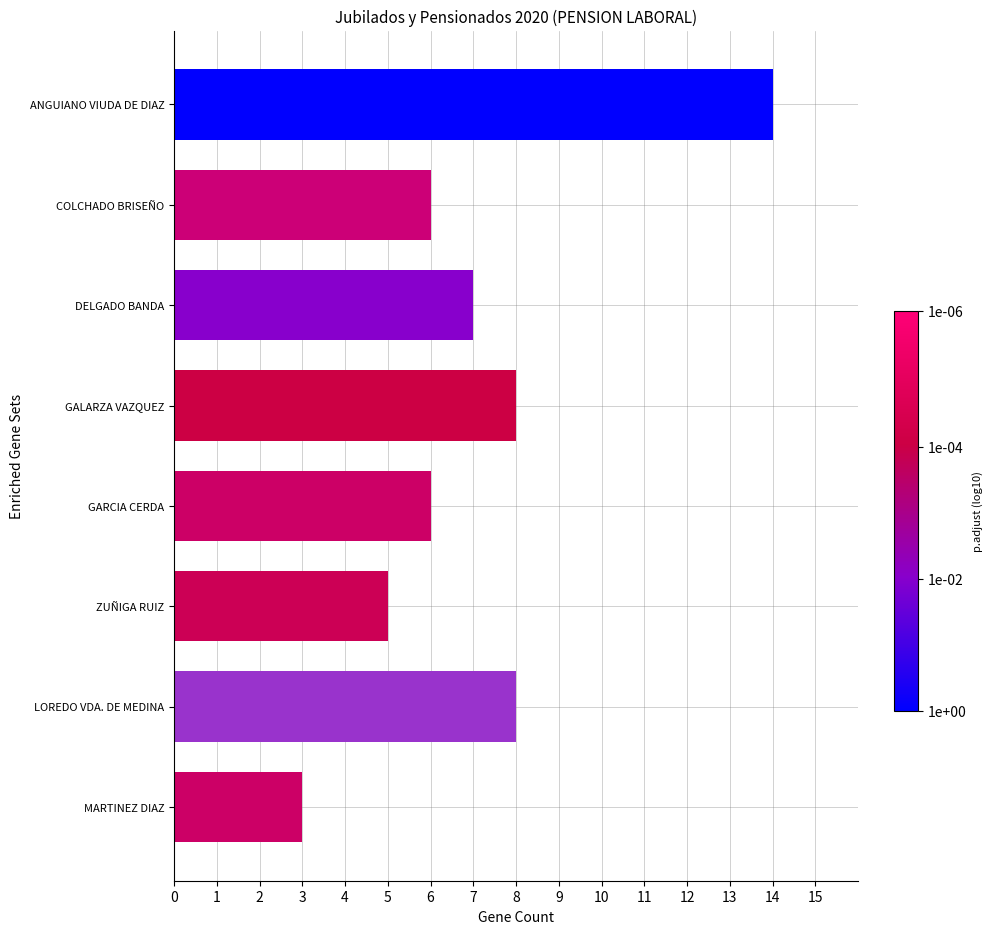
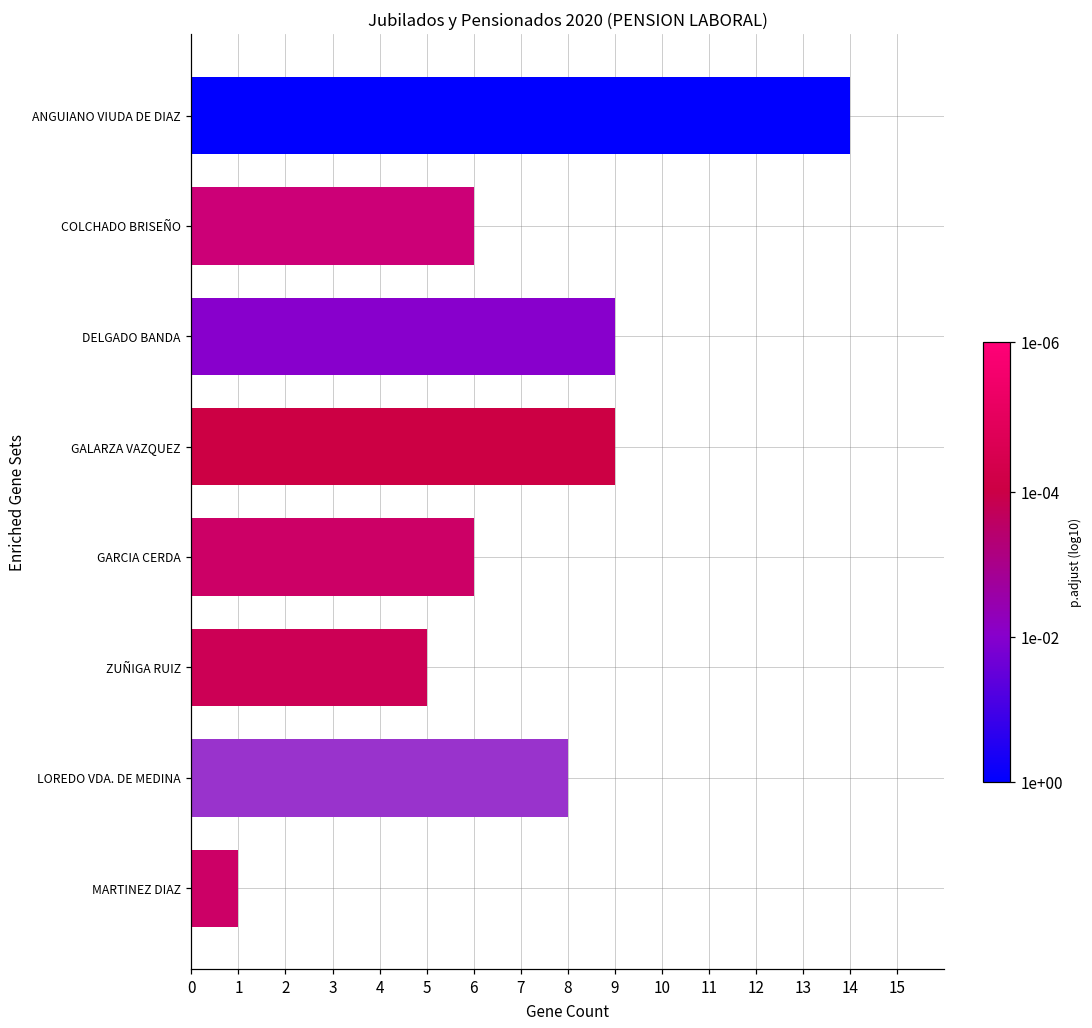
DELGADO BANDA: 7 -> 9
GALARZA VAZQUEZ: 8 -> 9
MARTINEZ DIAZ: 3 -> 1
